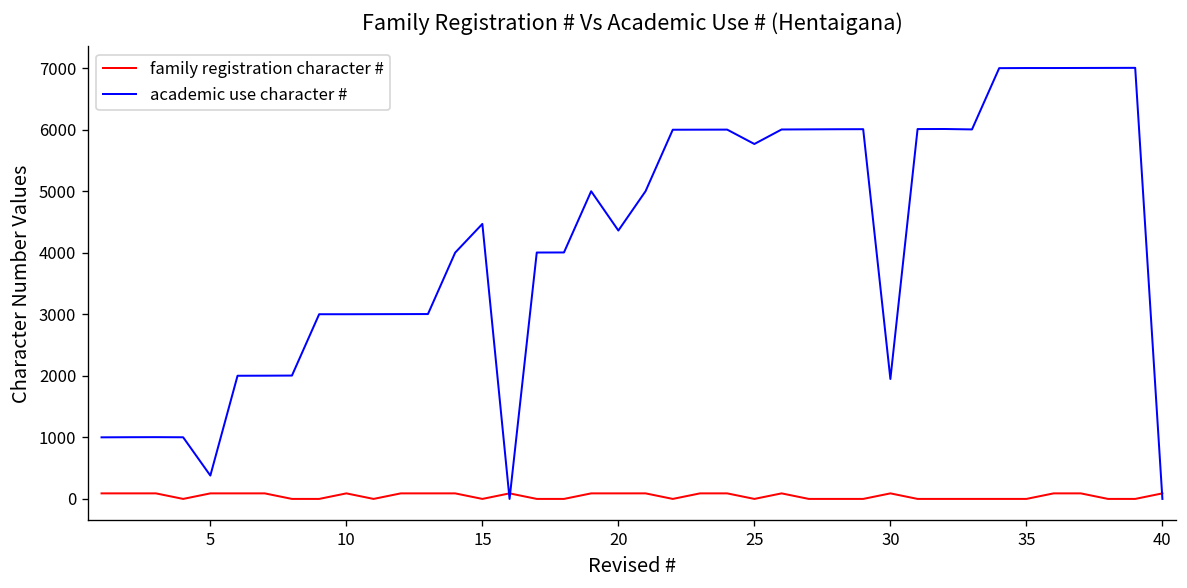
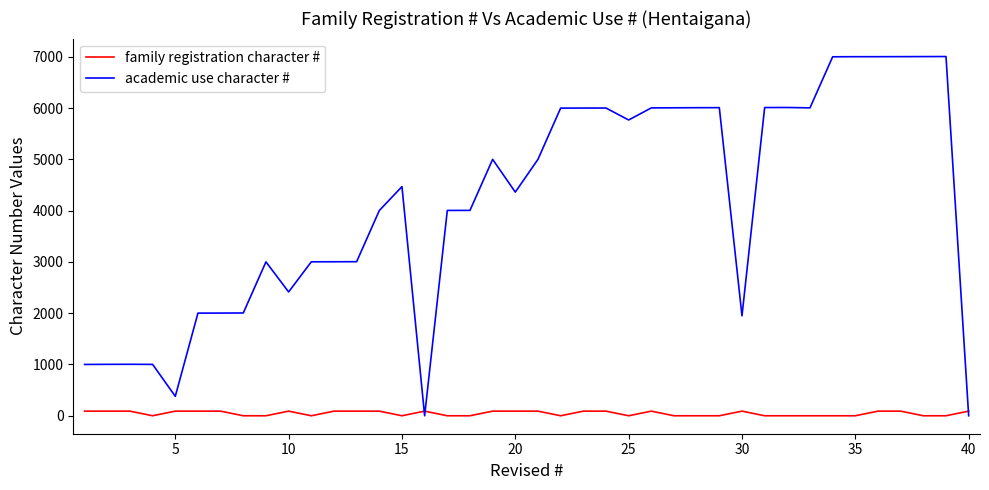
academic use character #, 10: 3000 -> 2400
